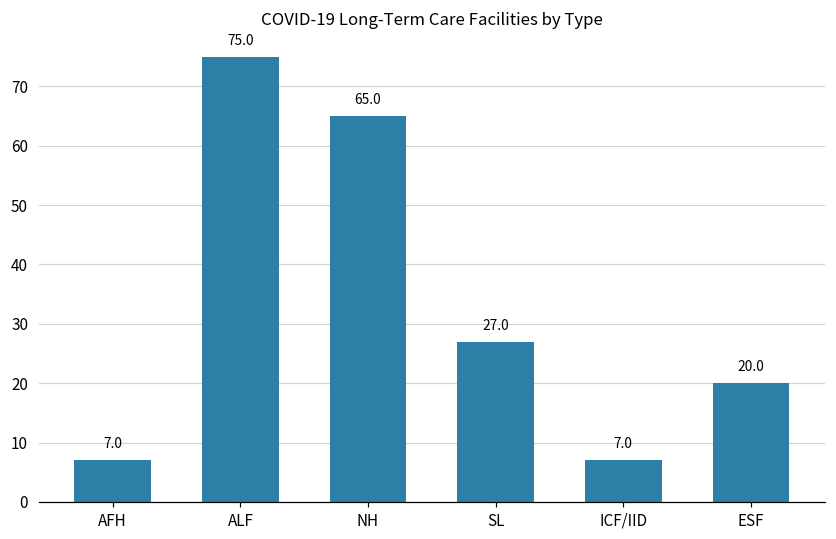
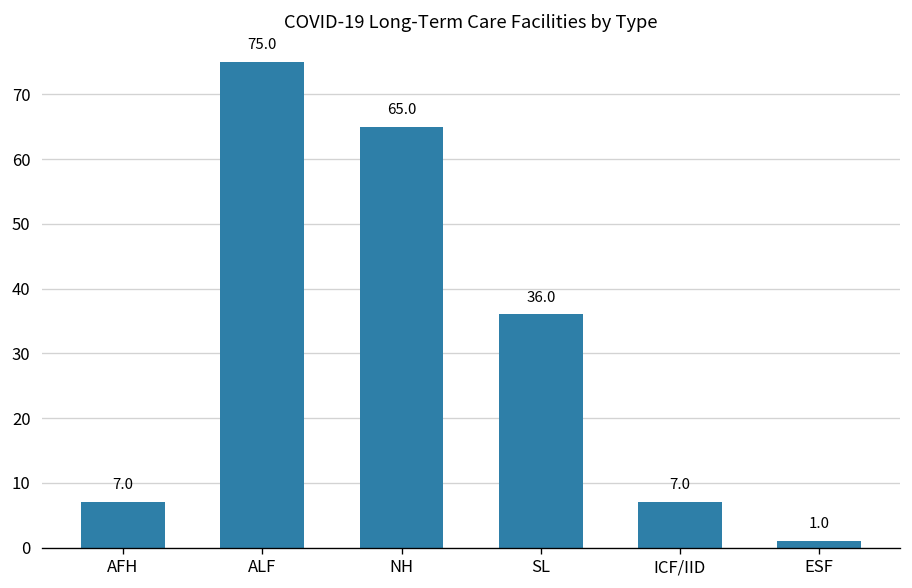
SL: 27.0 -> 36.0
ESF: 20.0 -> 1.0
